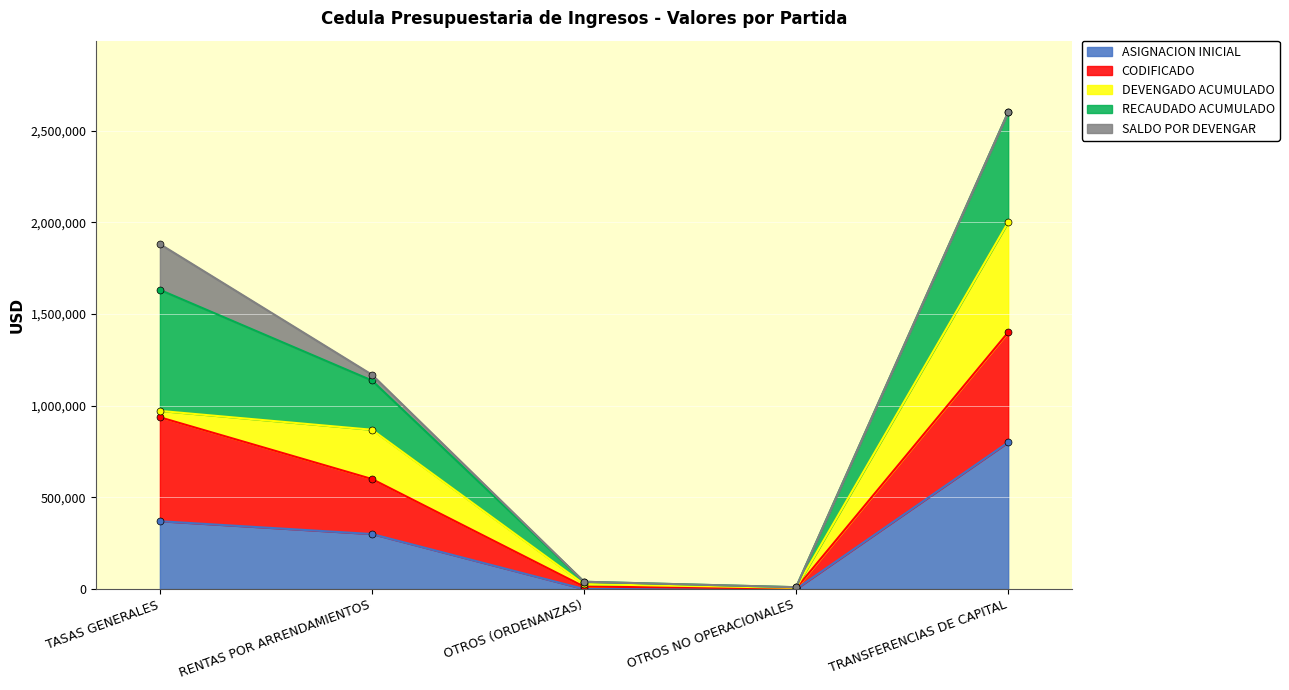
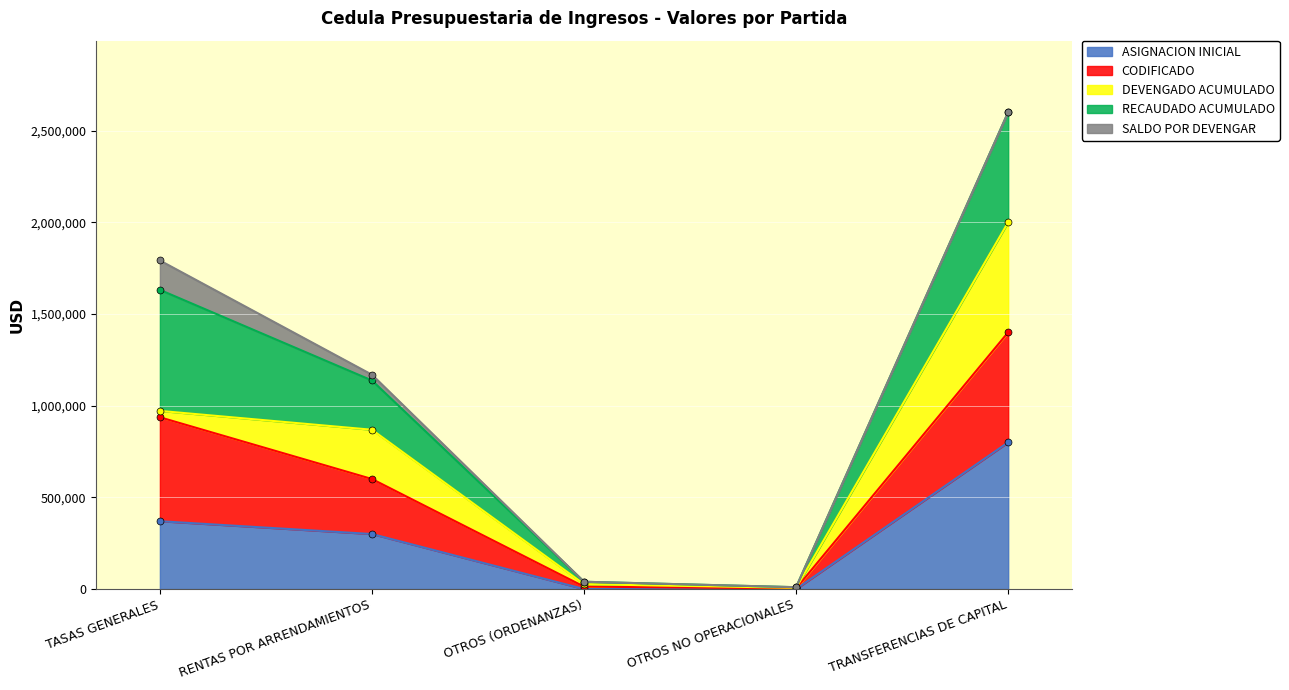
SALDO POR DEVENGAR, TASAS GENERALES: 250,000 -> 160,000
